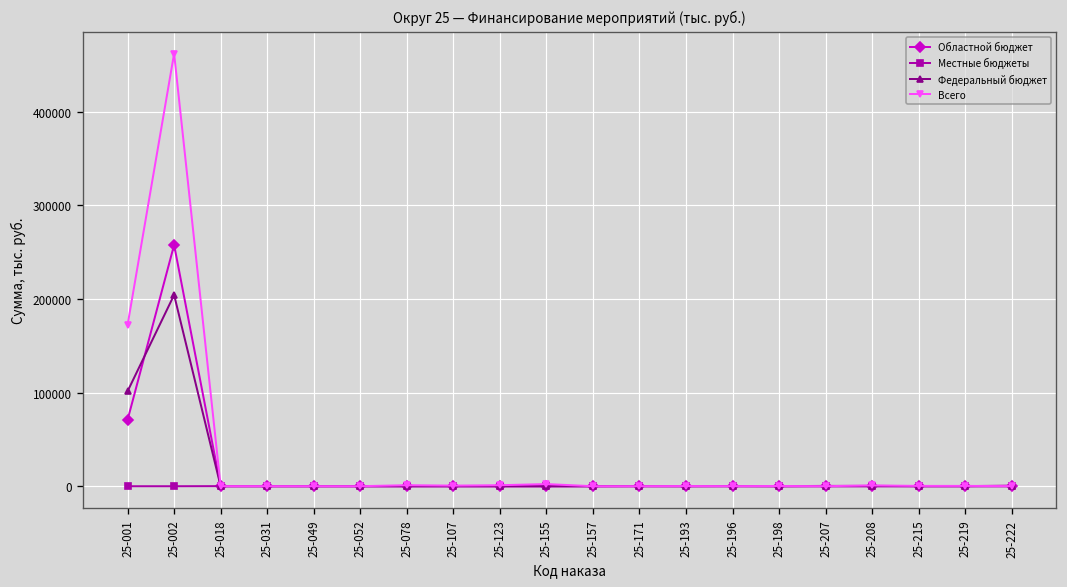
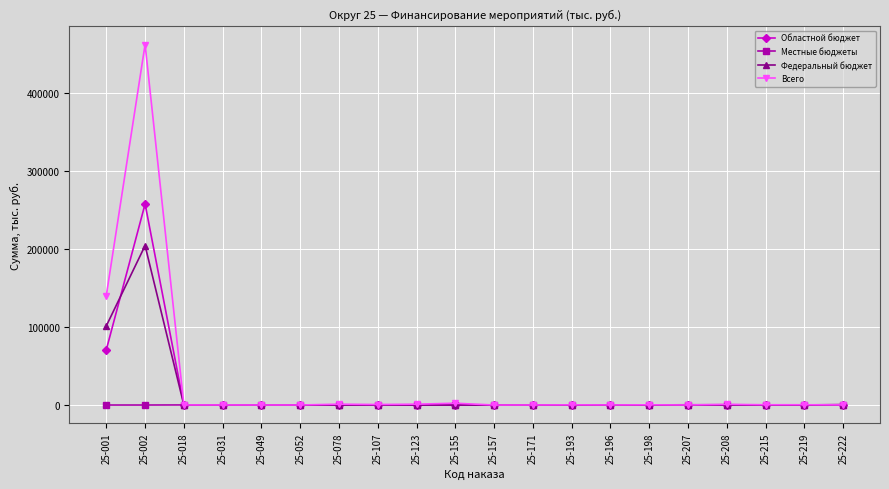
Всего, 25-001: 170000 -> 140000
